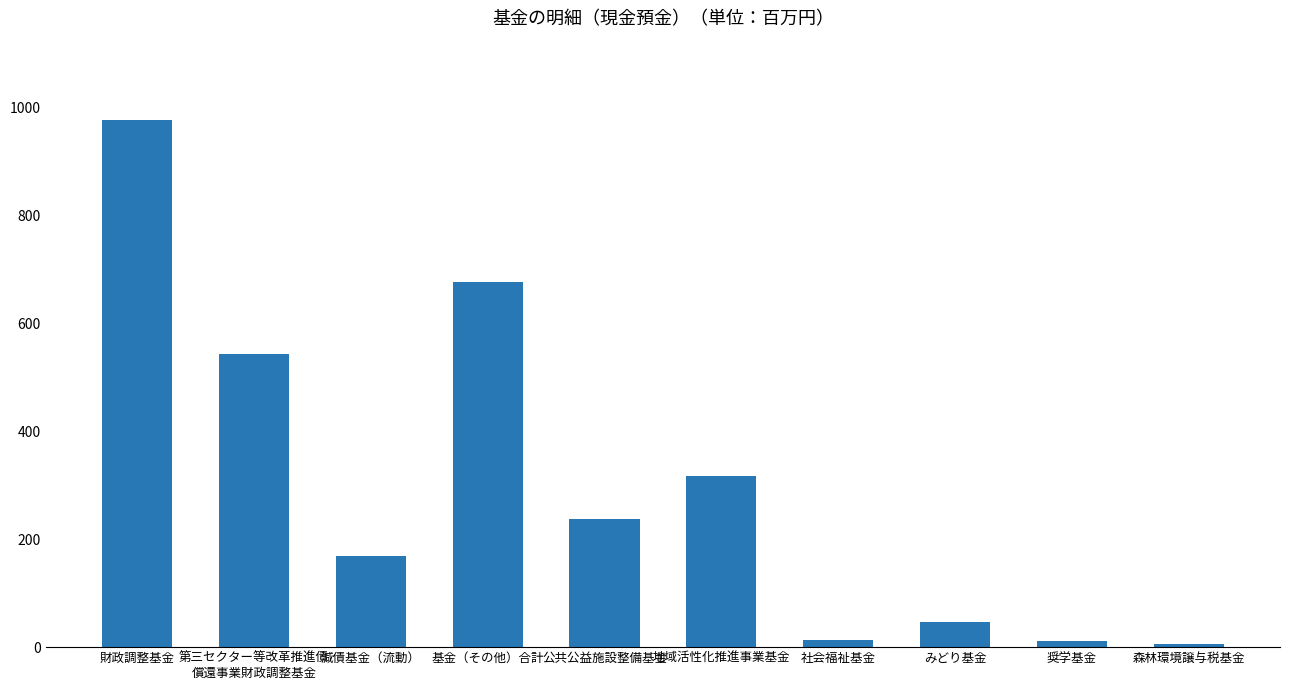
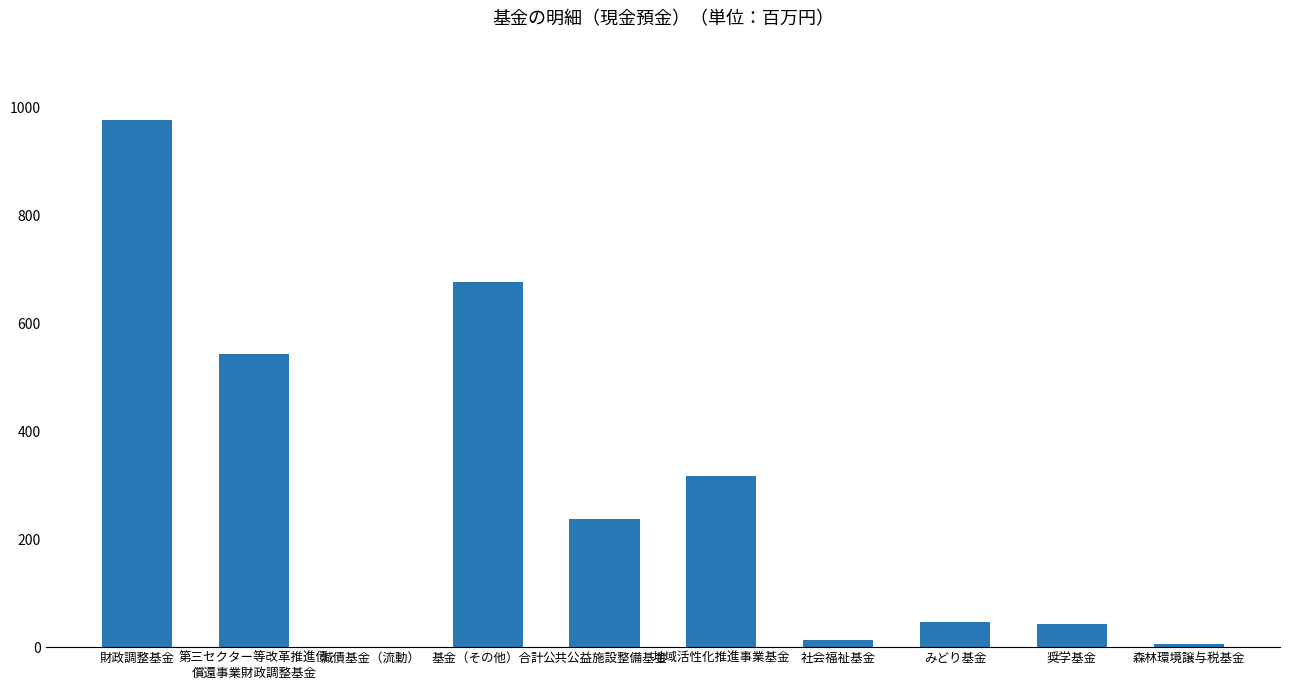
減債基金（流動）: 170 -> 0
奨学基金: 10 -> 40
